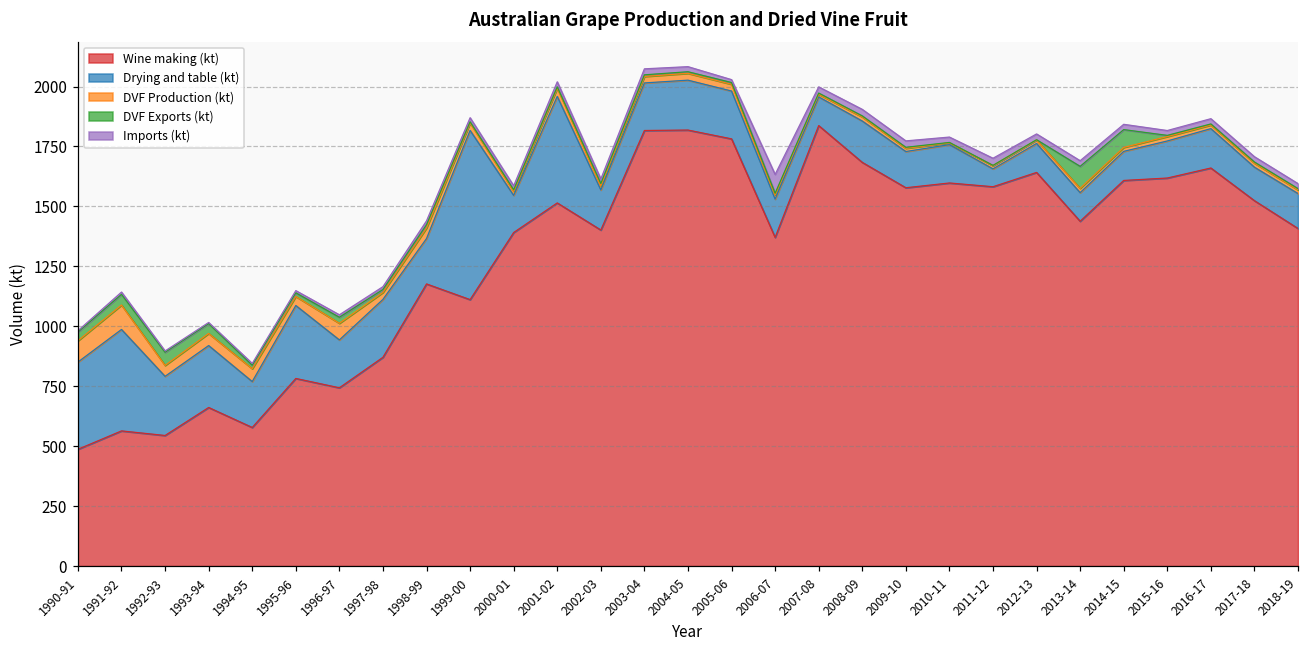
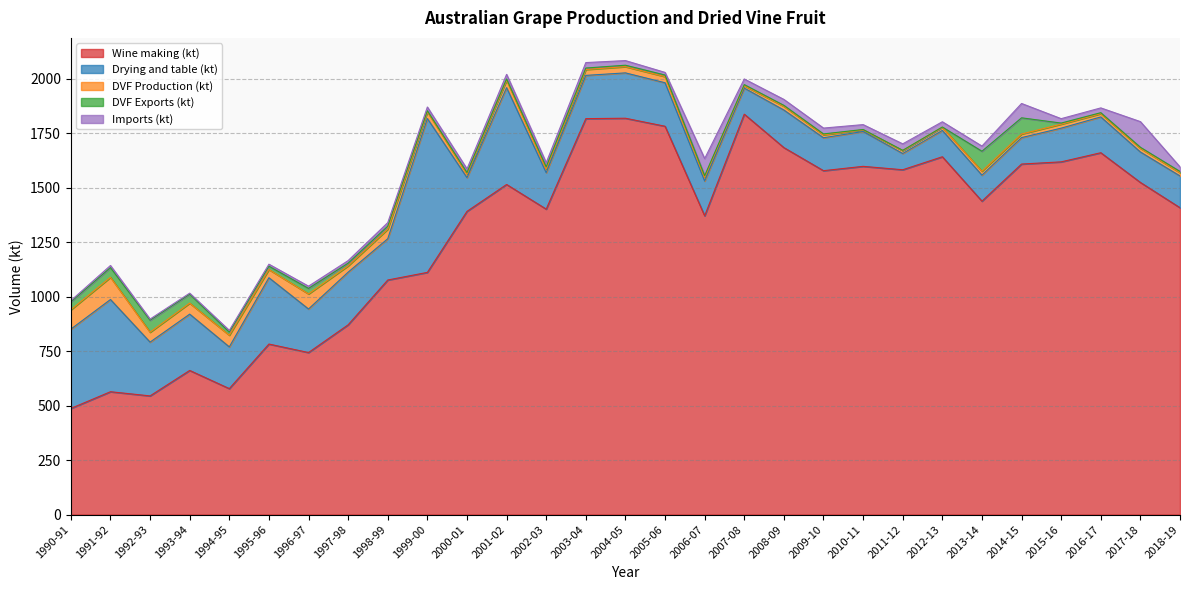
Wine making (kt), 1998-99: 1180 -> 1080
Imports (kt), 2014-15: 20 -> 70
Imports (kt), 2017-18: 20 -> 120
